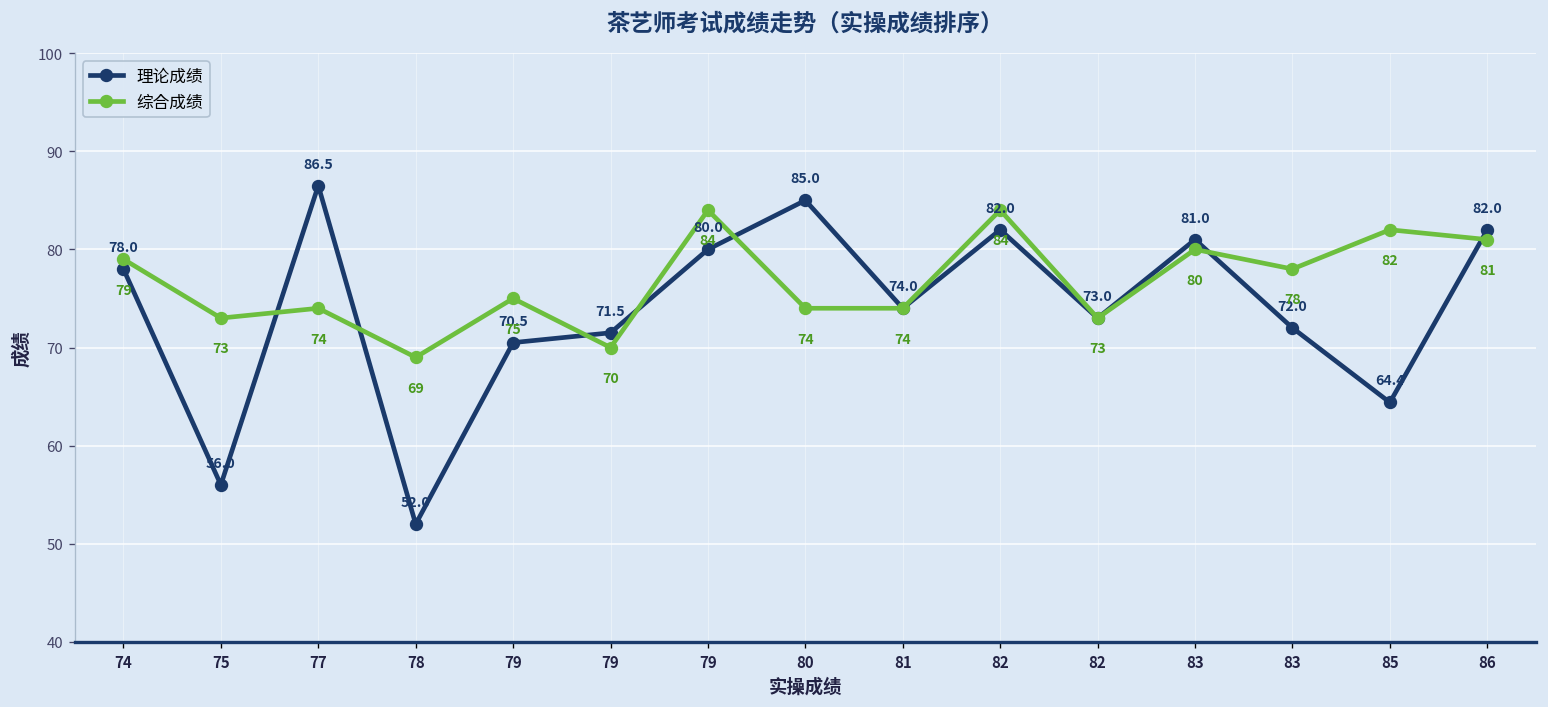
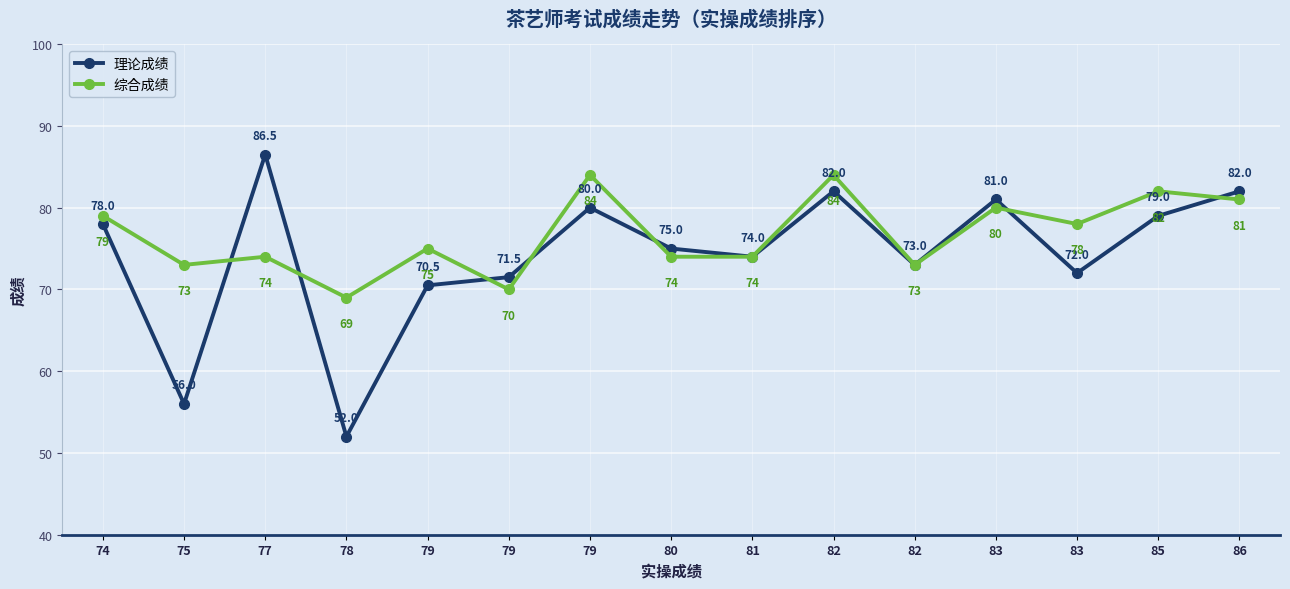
理论成绩, 80: 85.0 -> 75.0
理论成绩, 85: 64.4 -> 79.0
